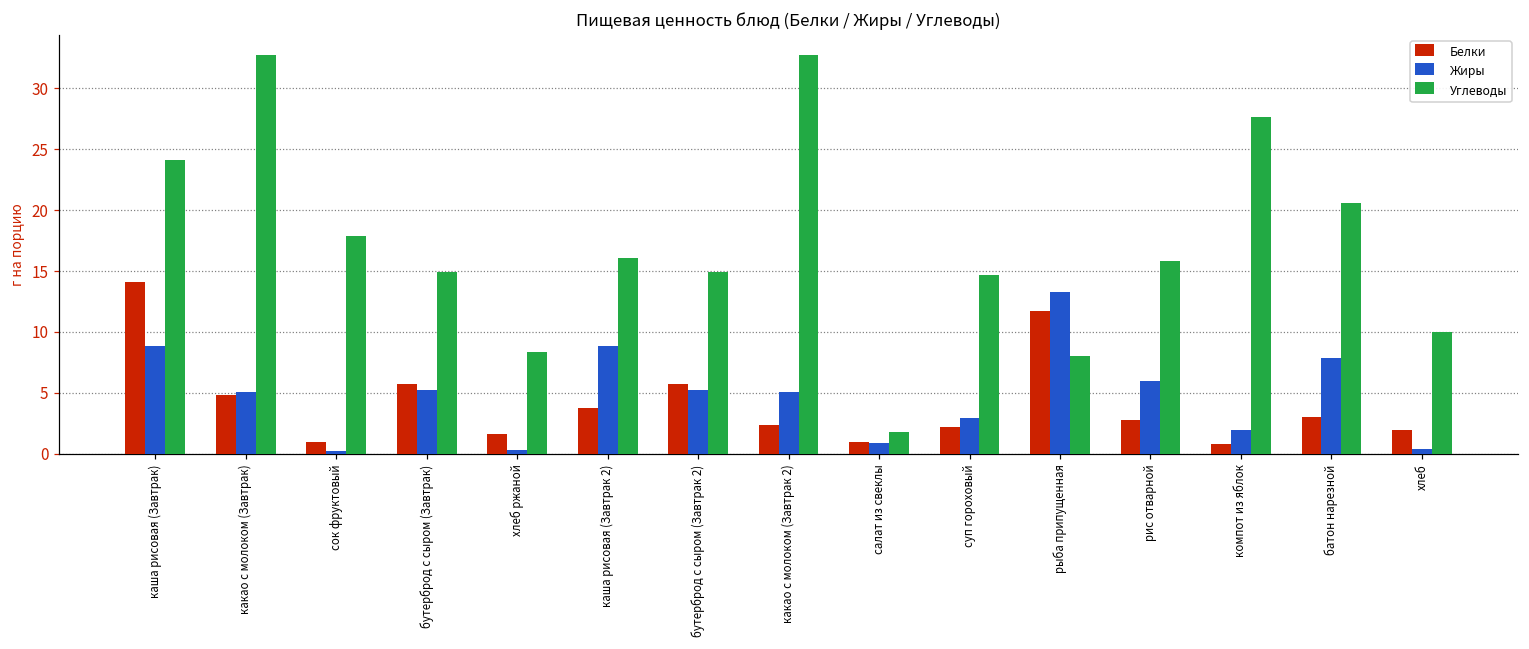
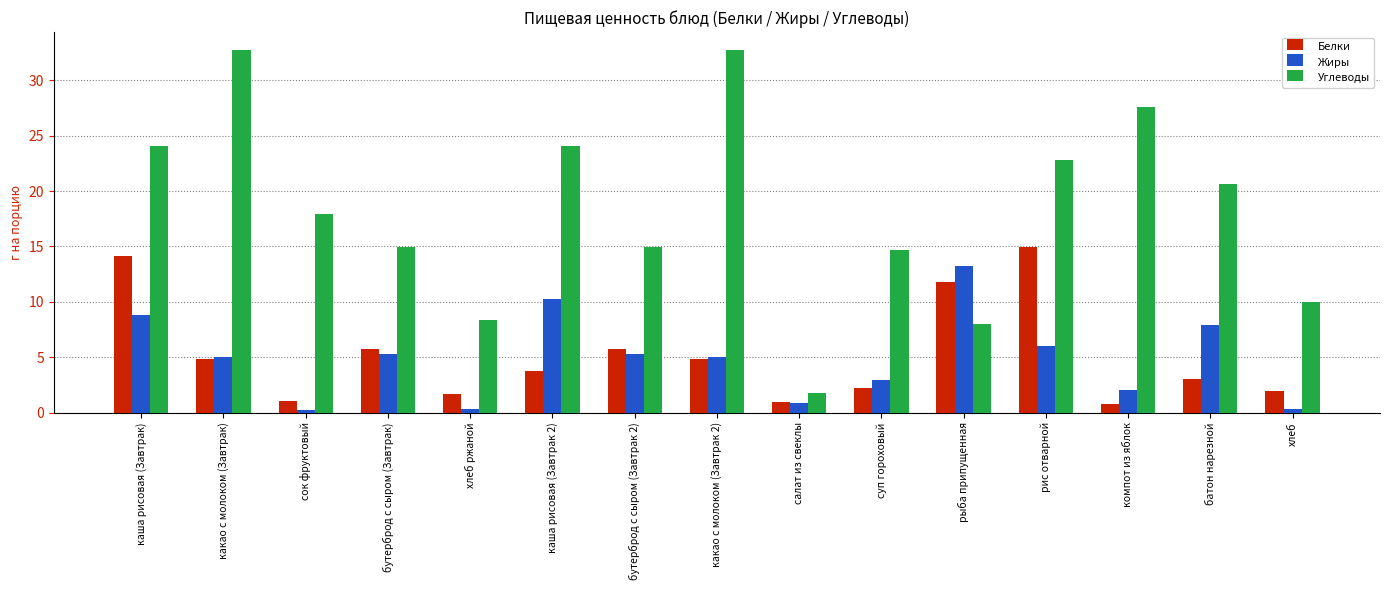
Жиры, каша рисовая (Завтрак 2): 8.9 -> 10.2
Углеводы, каша рисовая (Завтрак 2): 16.1 -> 24.1
Белки, какао с молоком (Завтрак 2): 2.3 -> 4.9
Белки, рис отварной: 2.8 -> 14.9
Углеводы, рис отварной: 15.9 -> 22.8
